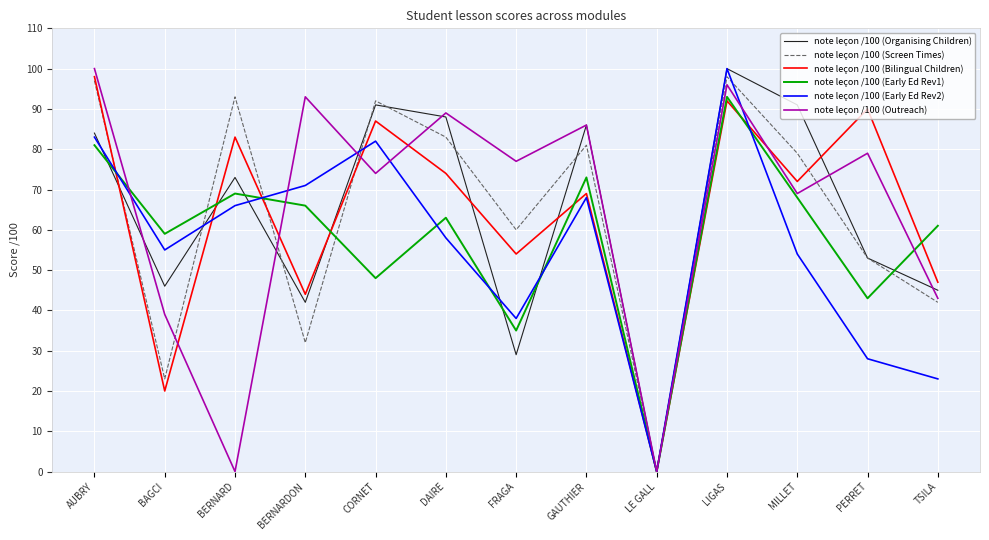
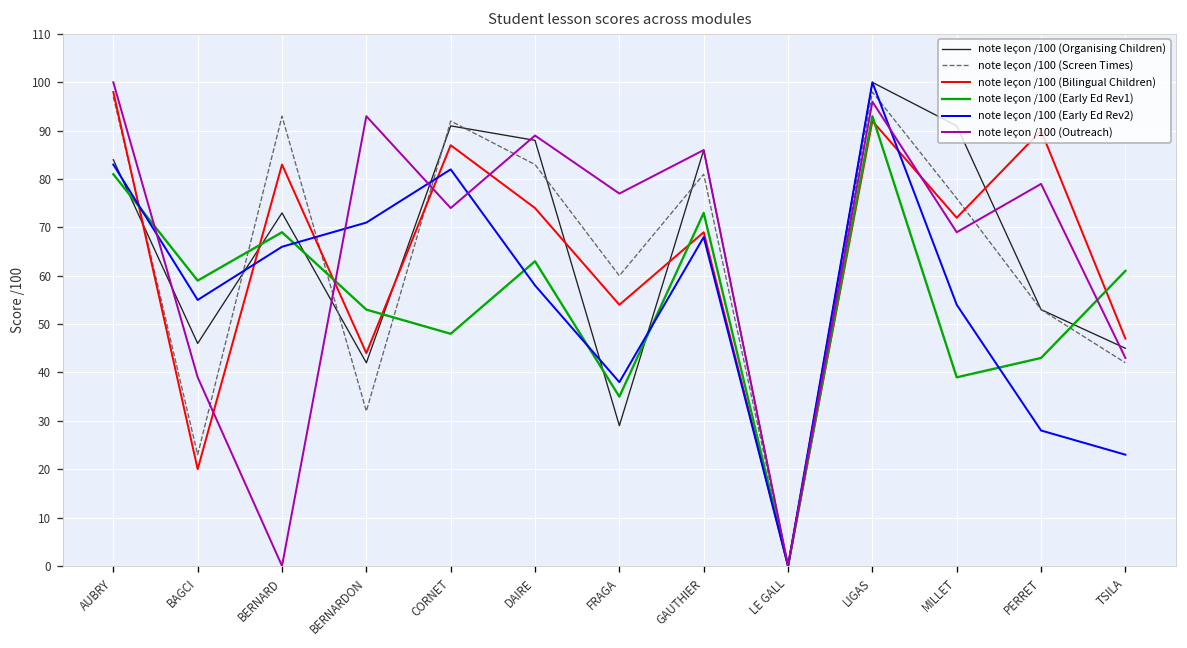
note leçon /100 (Early Ed Rev1), BERNARDON: 66 -> 53
note leçon /100 (Screen Times), MILLET: 79 -> 76
note leçon /100 (Early Ed Rev1), MILLET: 68 -> 39
